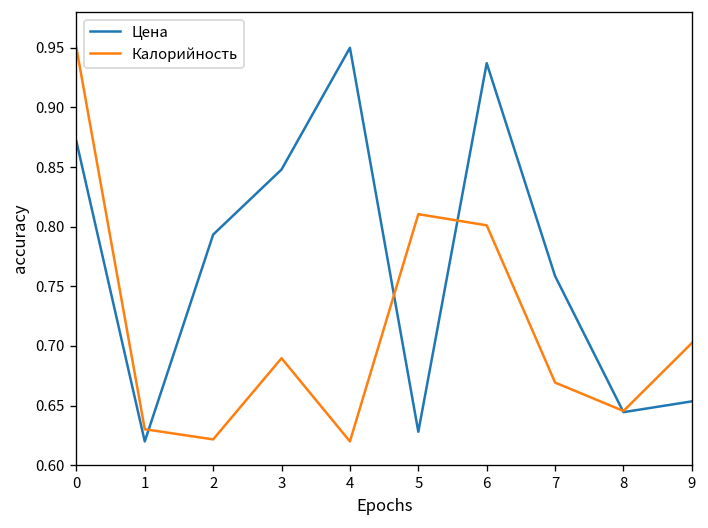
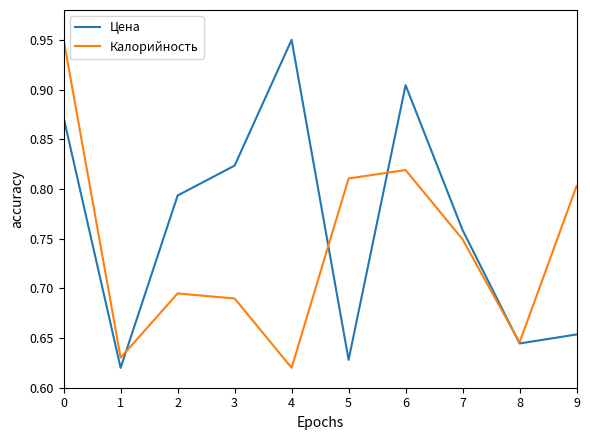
Калорийность, 2: 0.62 -> 0.69
Цена, 3: 0.85 -> 0.82
Цена, 6: 0.94 -> 0.90
Калорийность, 6: 0.80 -> 0.82
Калорийность, 7: 0.67 -> 0.75
Калорийность, 9: 0.70 -> 0.80
